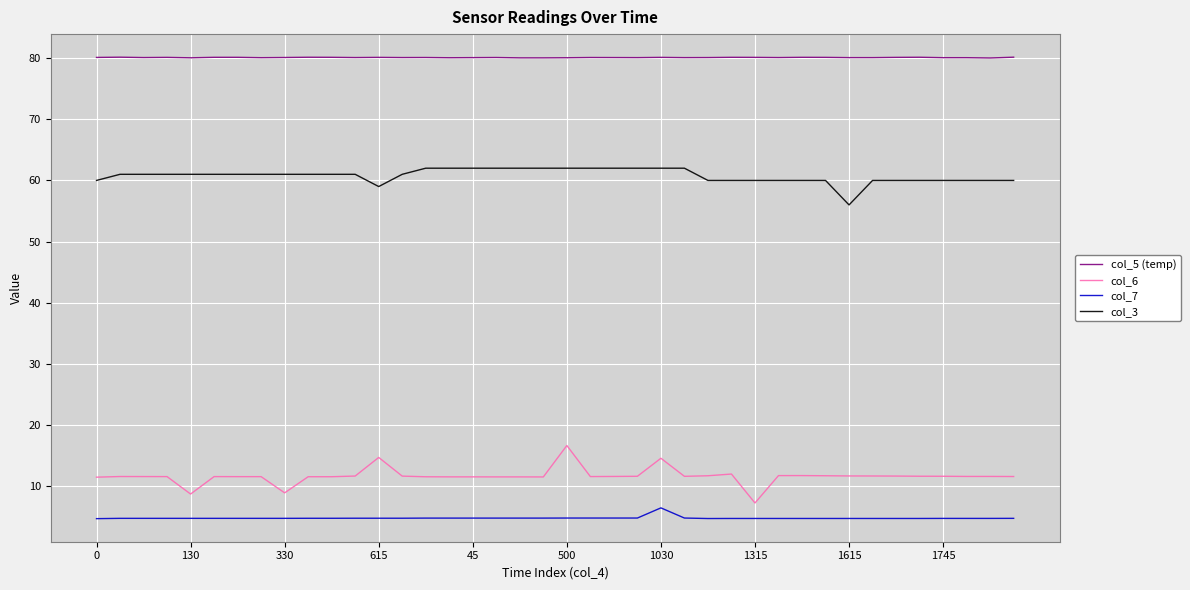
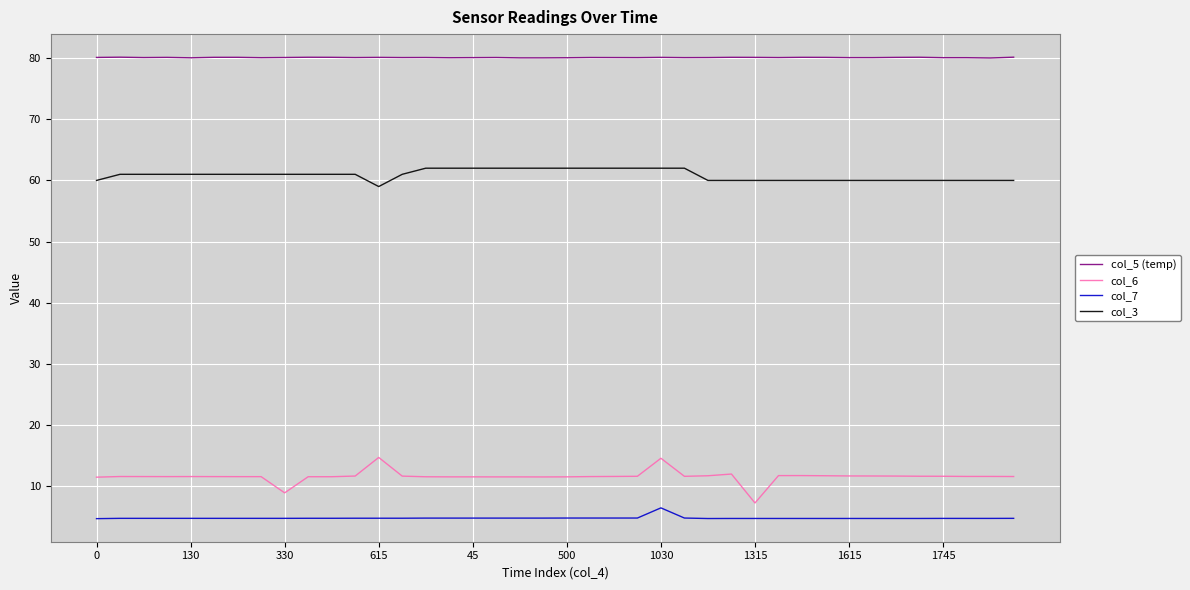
col_6, 130: 9 -> 12
col_6, 500: 17 -> 12
col_3, 1615: 56 -> 60
